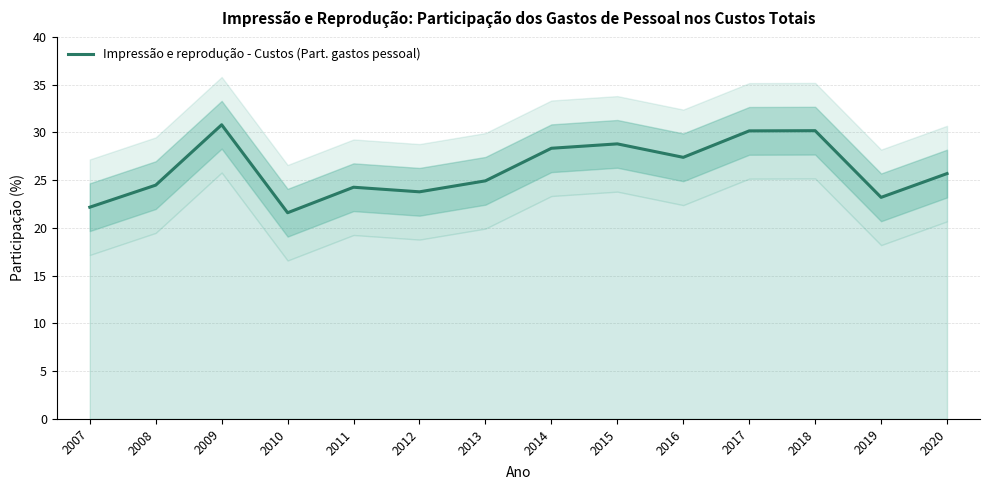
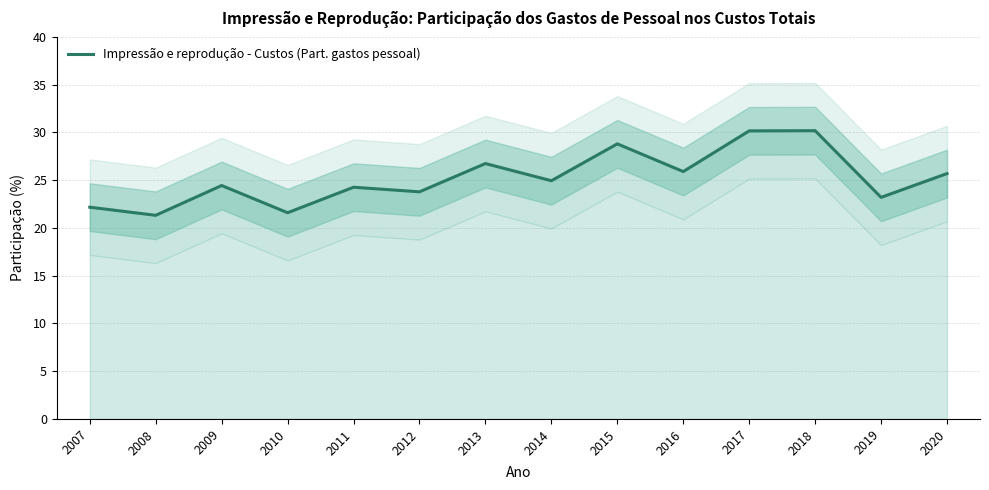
Impressão e reprodução - Custos (Part. gastos pessoal), 2008: 24 -> 21
Impressão e reprodução - Custos (Part. gastos pessoal), 2009: 31 -> 24
Impressão e reprodução - Custos (Part. gastos pessoal), 2013: 25 -> 27
Impressão e reprodução - Custos (Part. gastos pessoal), 2014: 28 -> 25
Impressão e reprodução - Custos (Part. gastos pessoal), 2016: 27 -> 26
